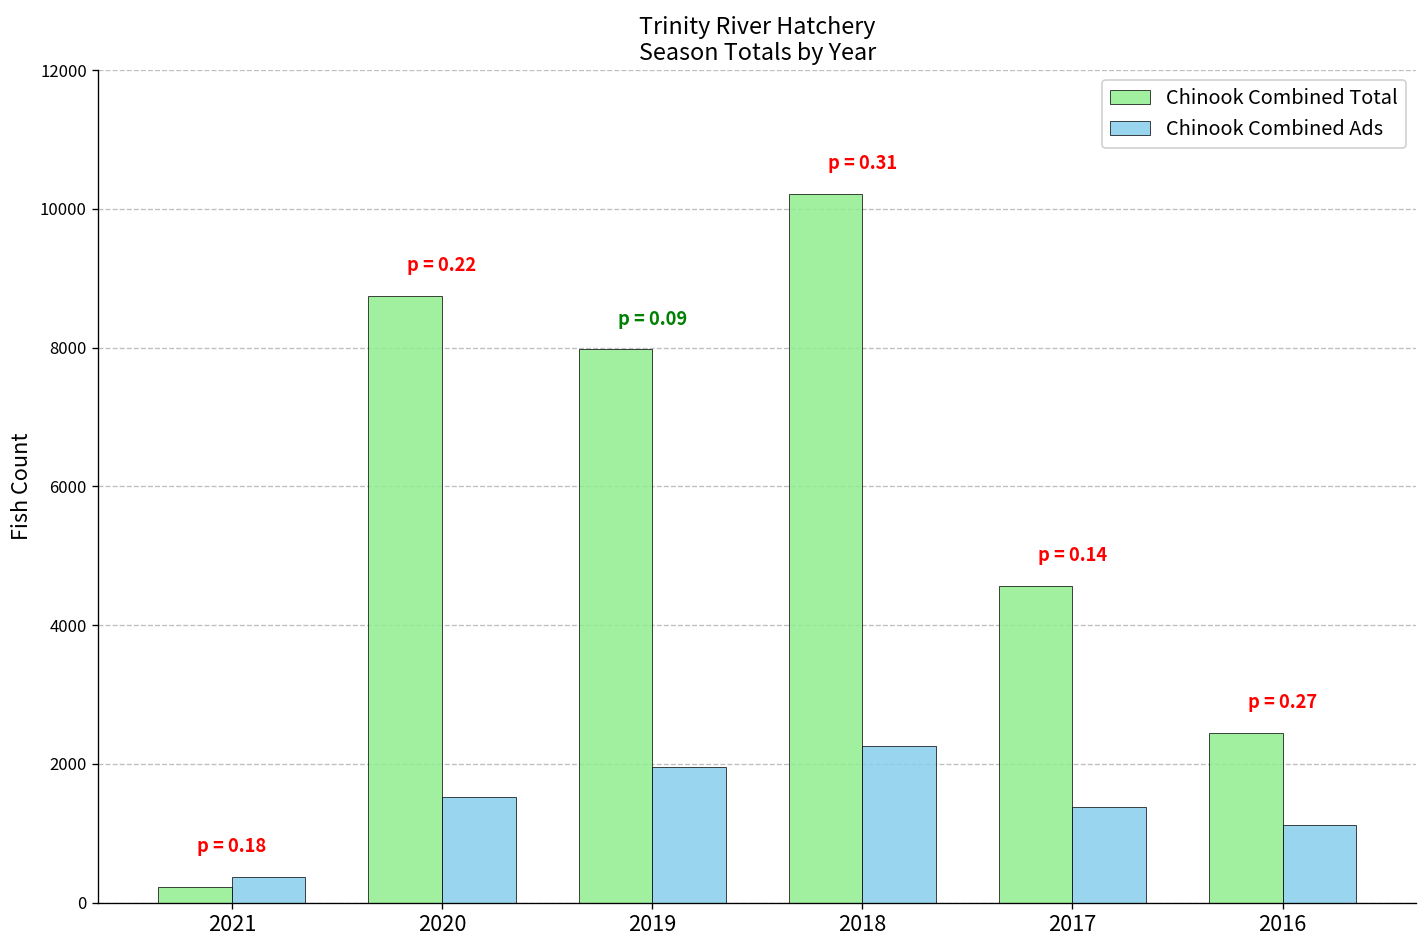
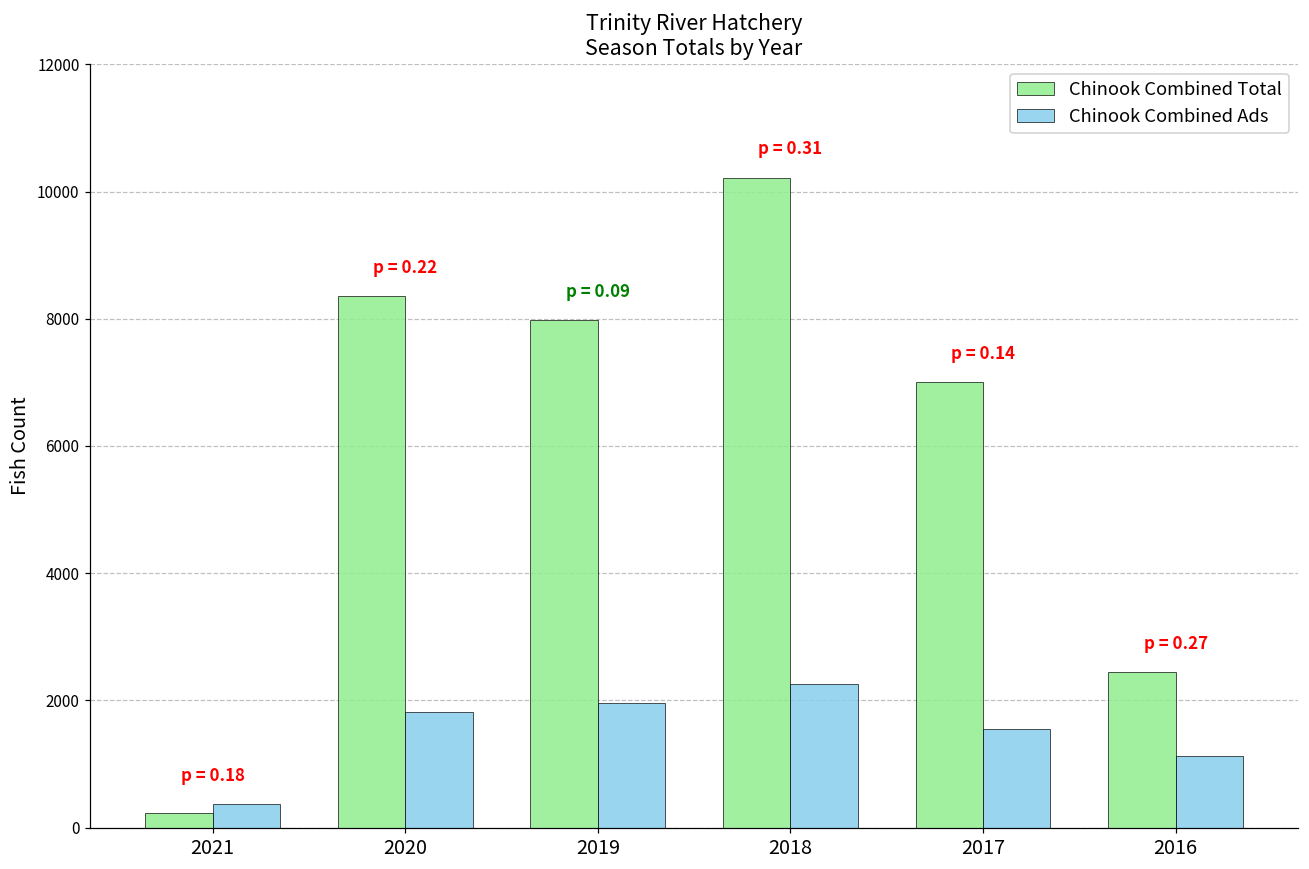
Chinook Combined Total, 2020: 8700 -> 8400
Chinook Combined Ads, 2020: 1500 -> 1800
Chinook Combined Total, 2017: 4600 -> 7000
Chinook Combined Ads, 2017: 1400 -> 1600
